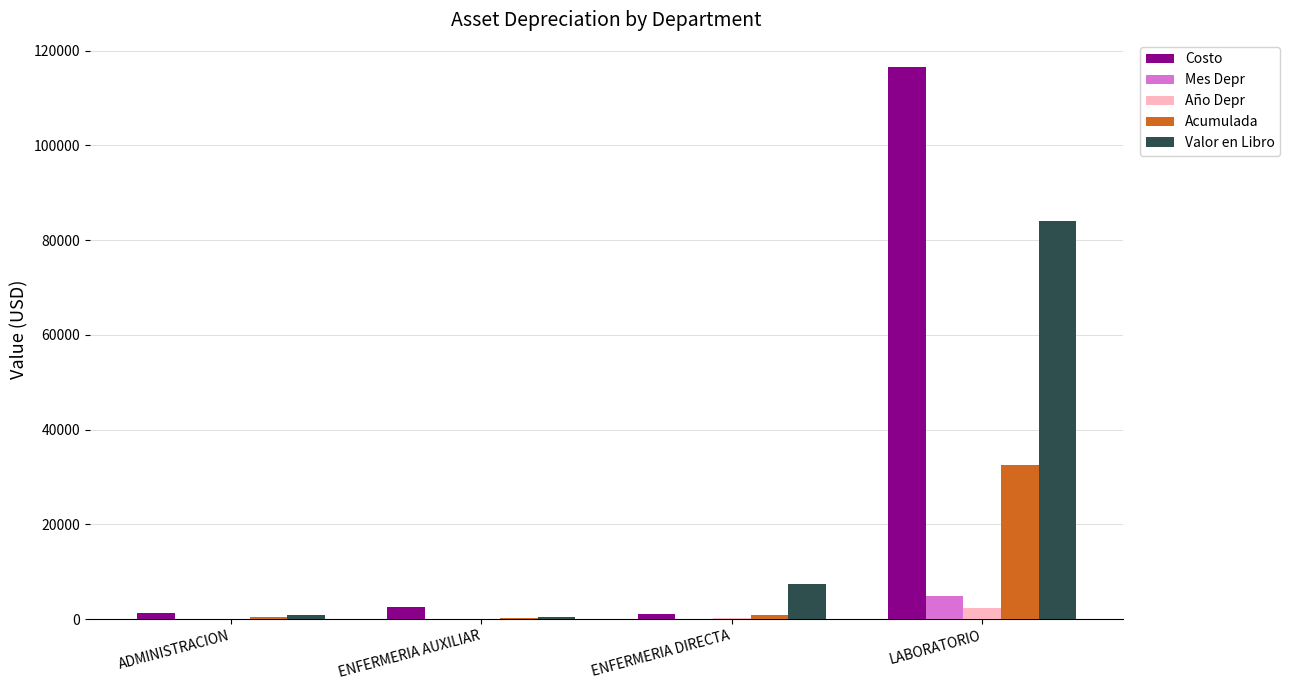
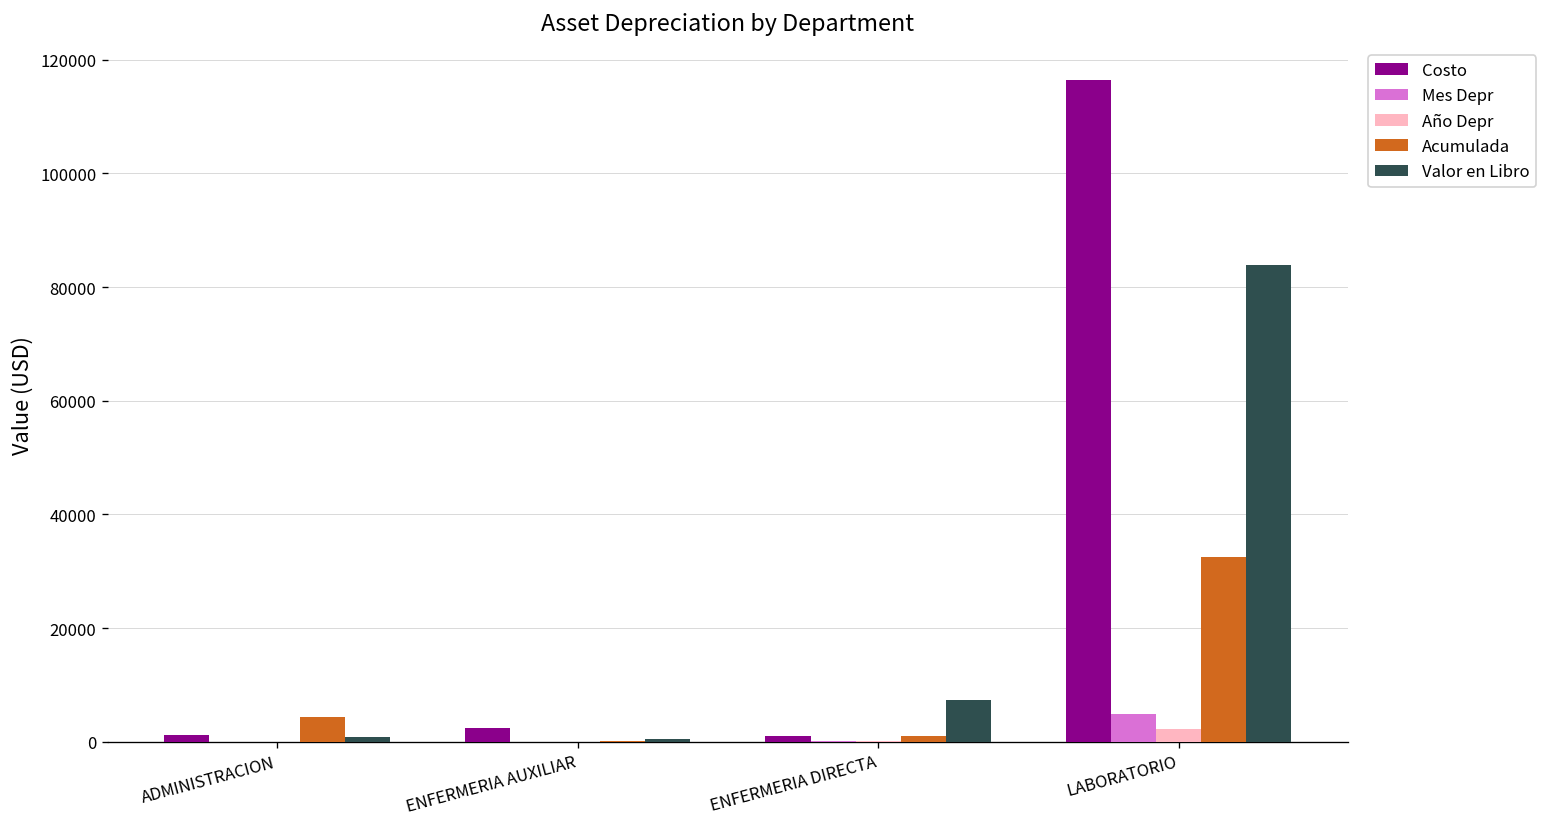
Acumulada, ADMINISTRACION: 0 -> 4000
